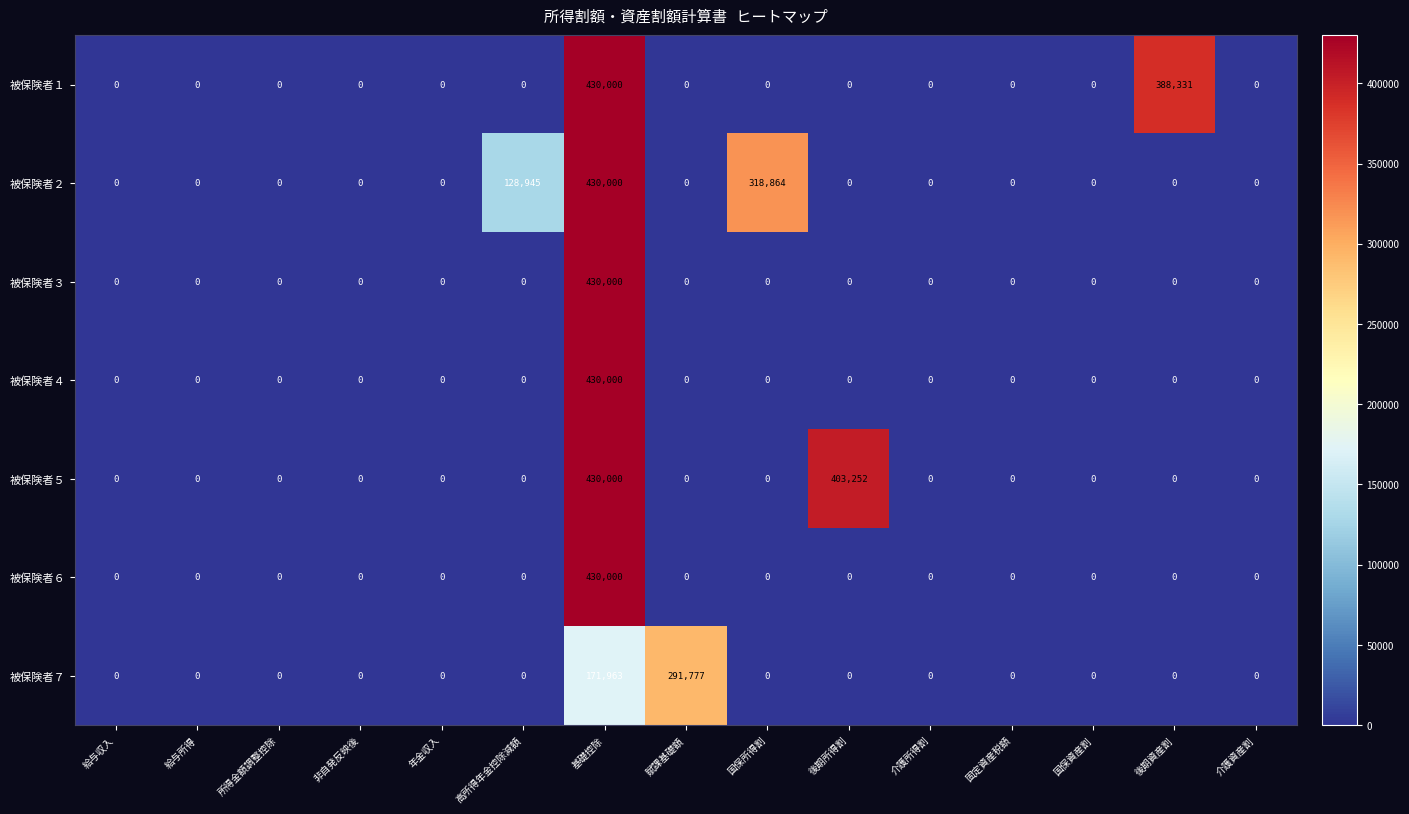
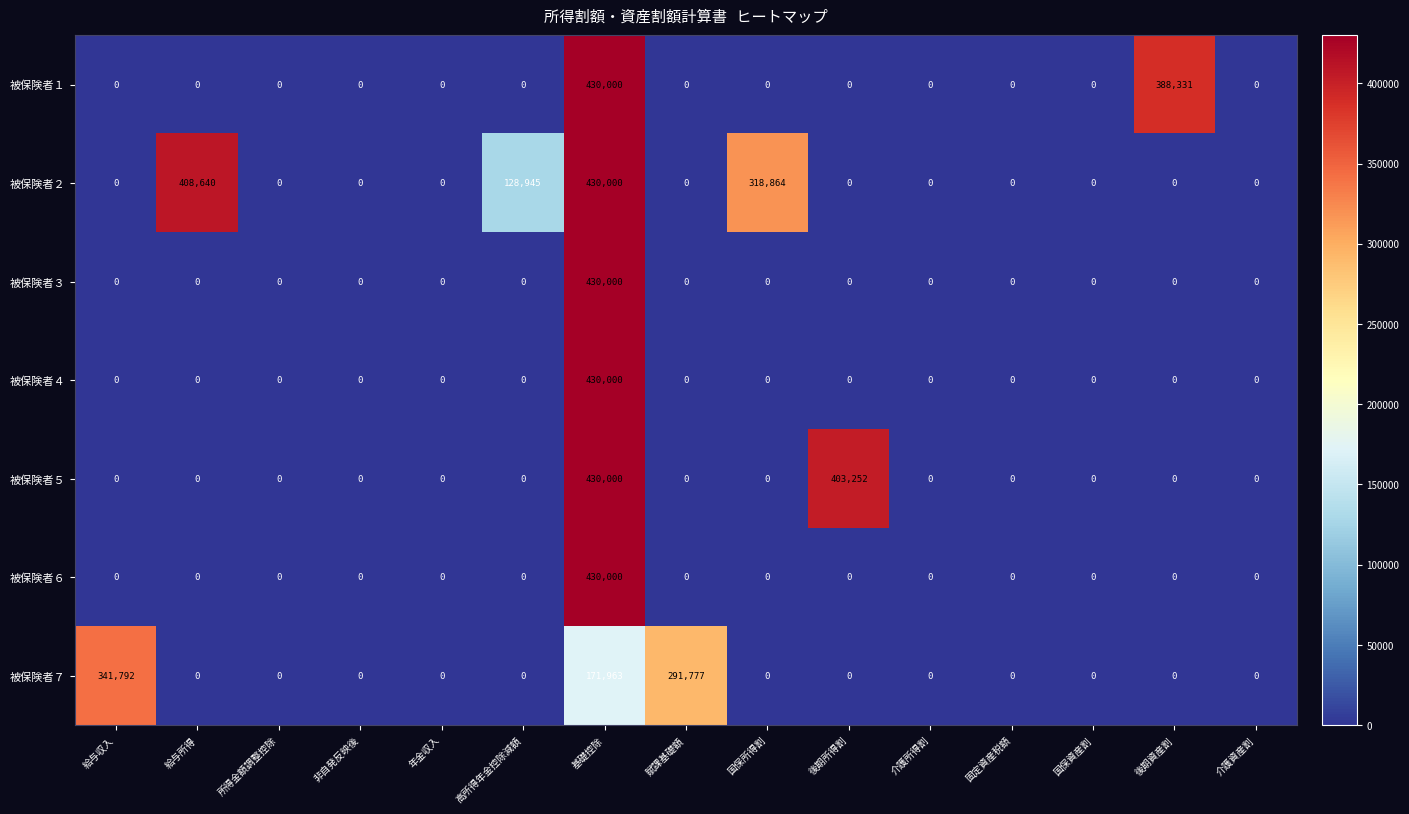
被保険者２, 給与所得: 0 -> 408,640
被保険者７, 給与収入: 0 -> 341,792
